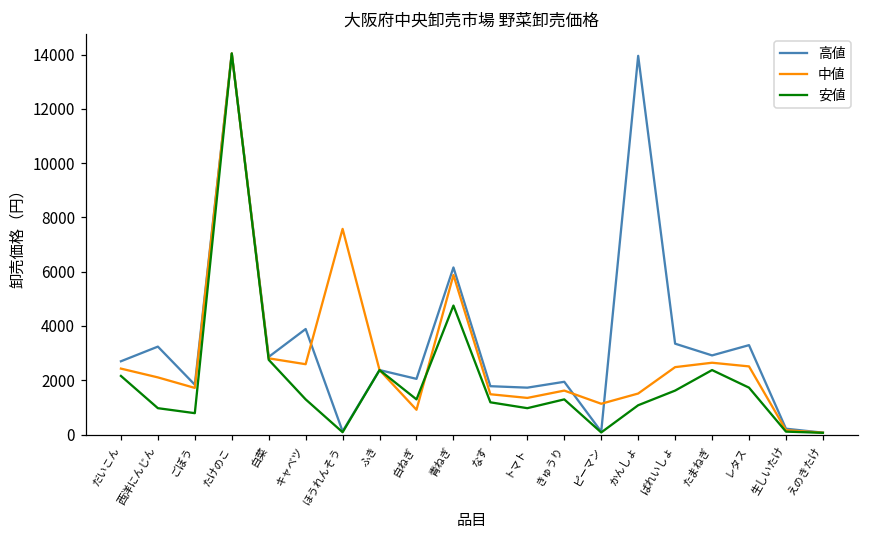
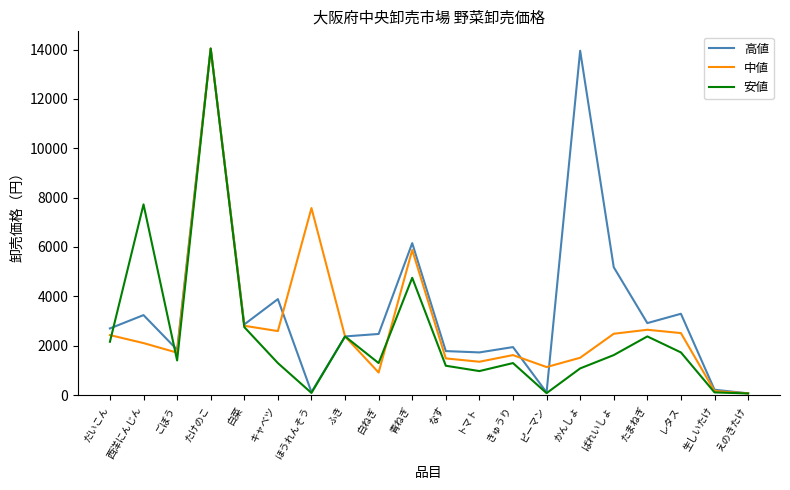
安値, 西洋にんじん: 1000 -> 7700
安値, ごぼう: 800 -> 1400
高値, 白ねぎ: 2100 -> 2500
高値, ばれいしょ: 3300 -> 5200
